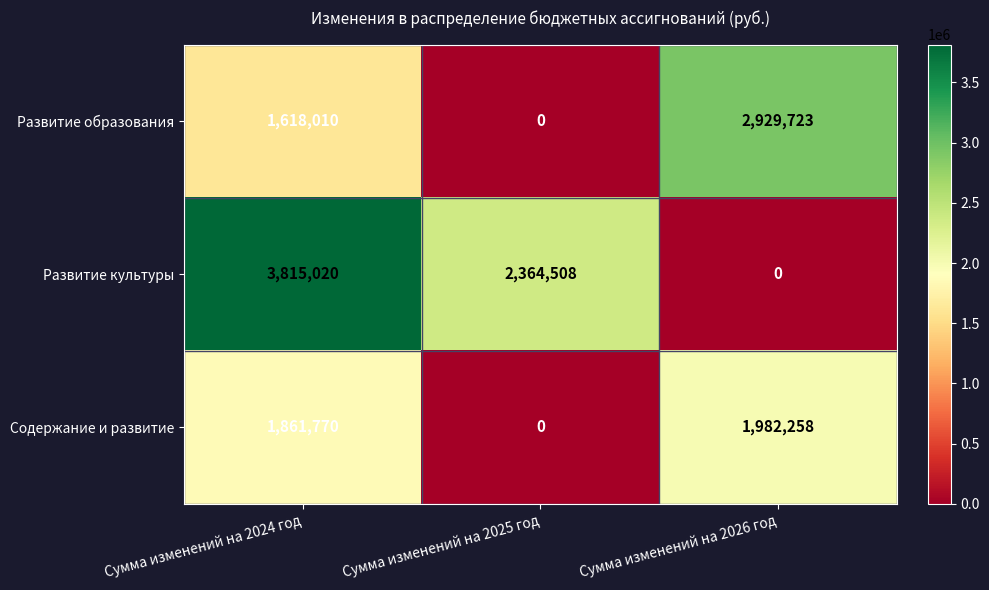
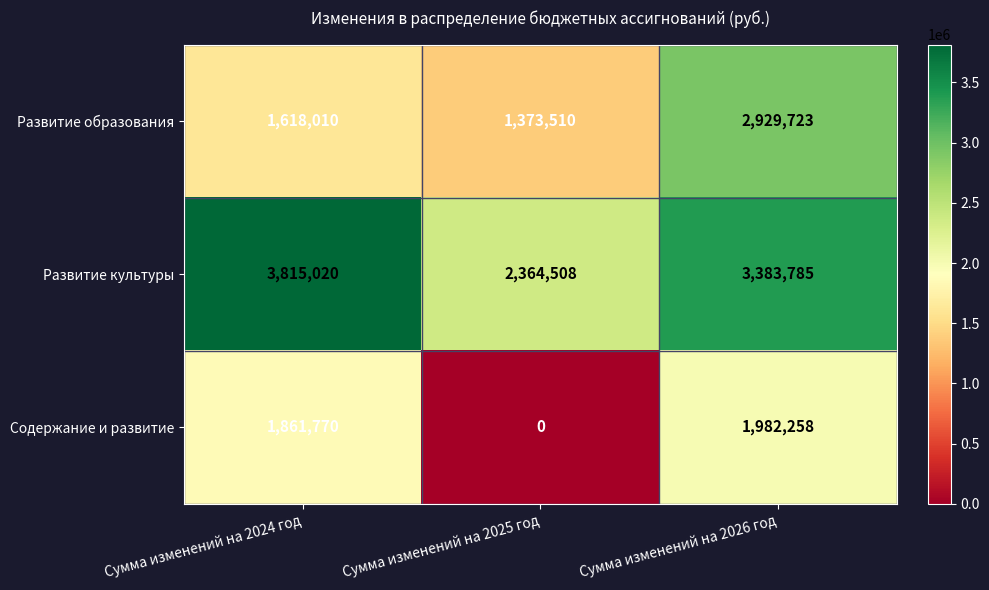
Развитие образования, Сумма изменений на 2025 год: 0 -> 1,373,510
Развитие культуры, Сумма изменений на 2026 год: 0 -> 3,383,785
